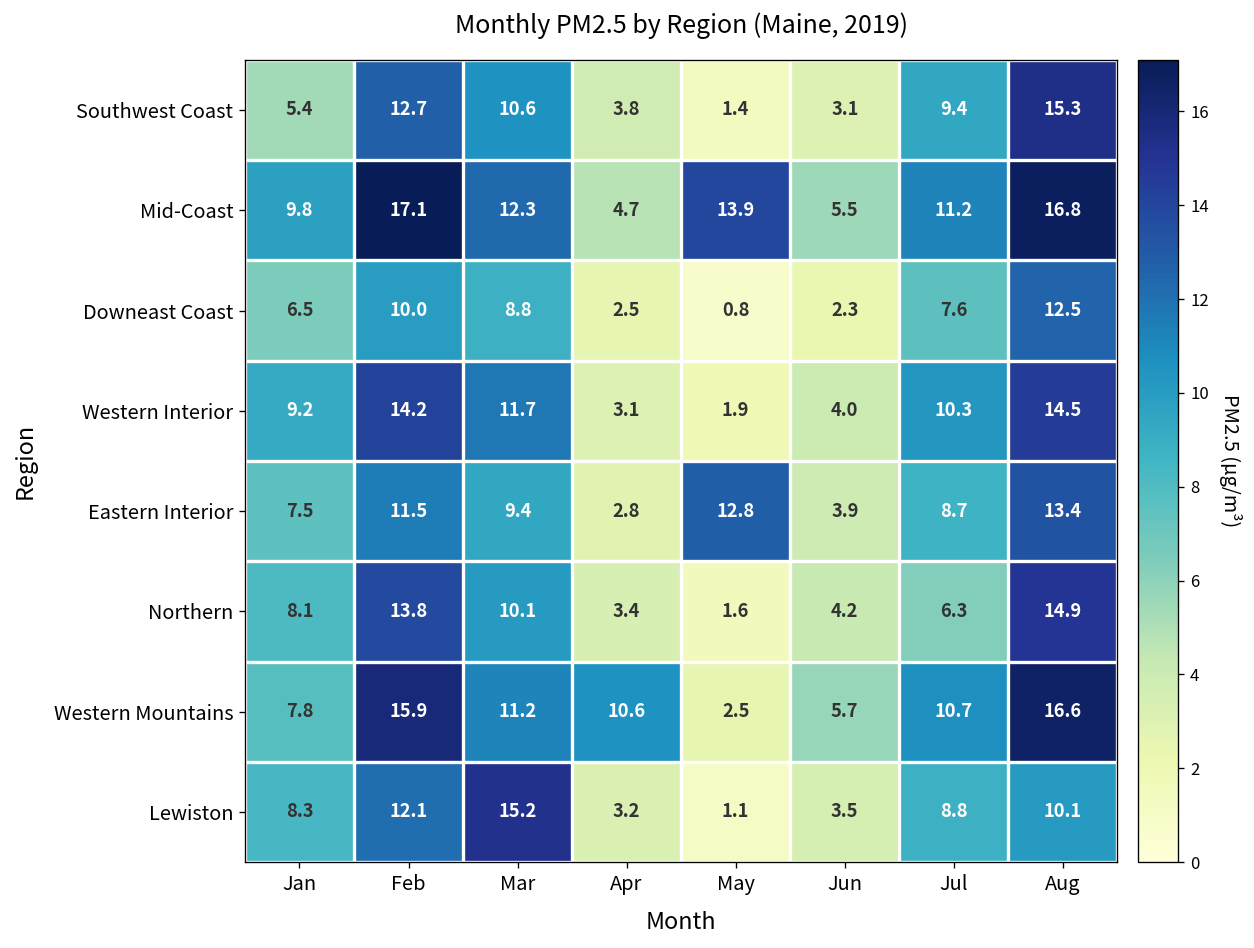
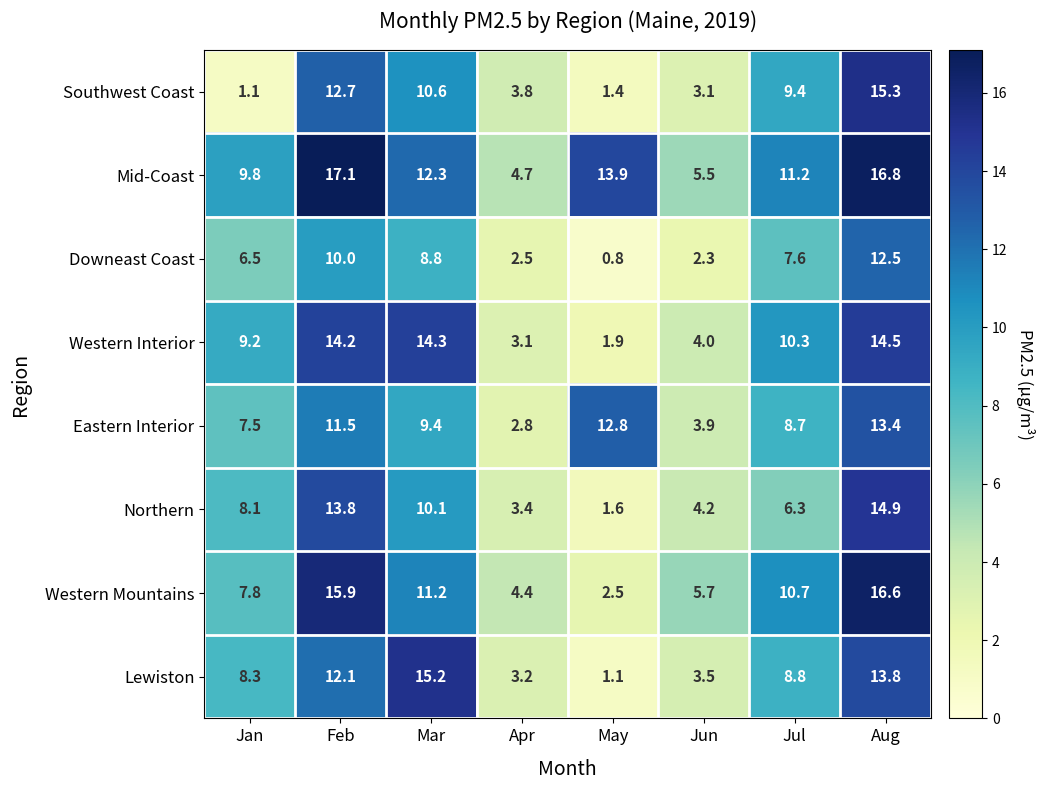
Southwest Coast, Jan: 5.4 -> 1.1
Western Interior, Mar: 11.7 -> 14.3
Western Mountains, Apr: 10.6 -> 4.4
Lewiston, Aug: 10.1 -> 13.8
